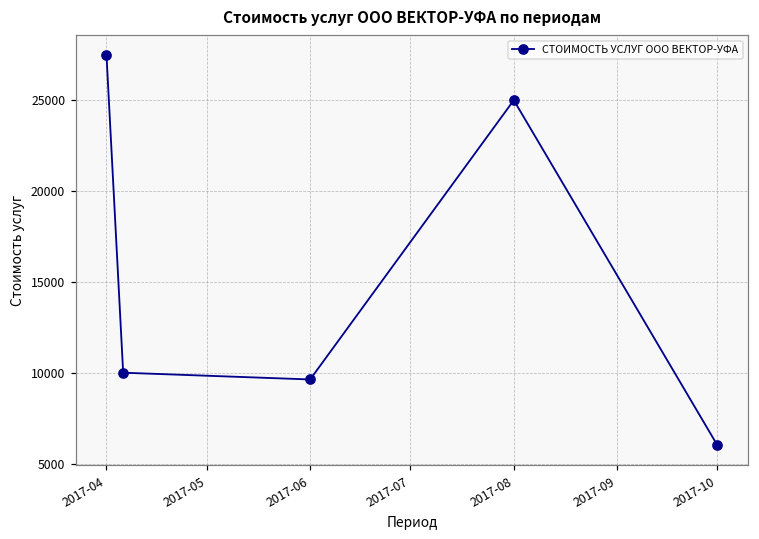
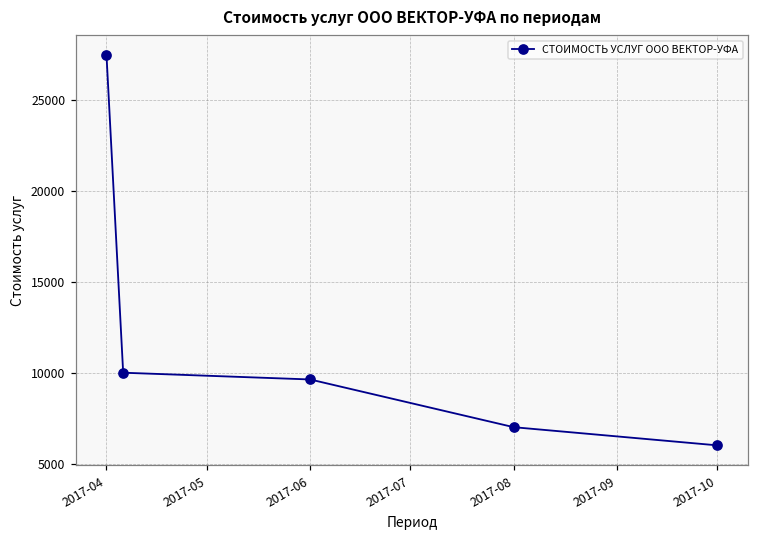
2017-08: 25000 -> 7000
